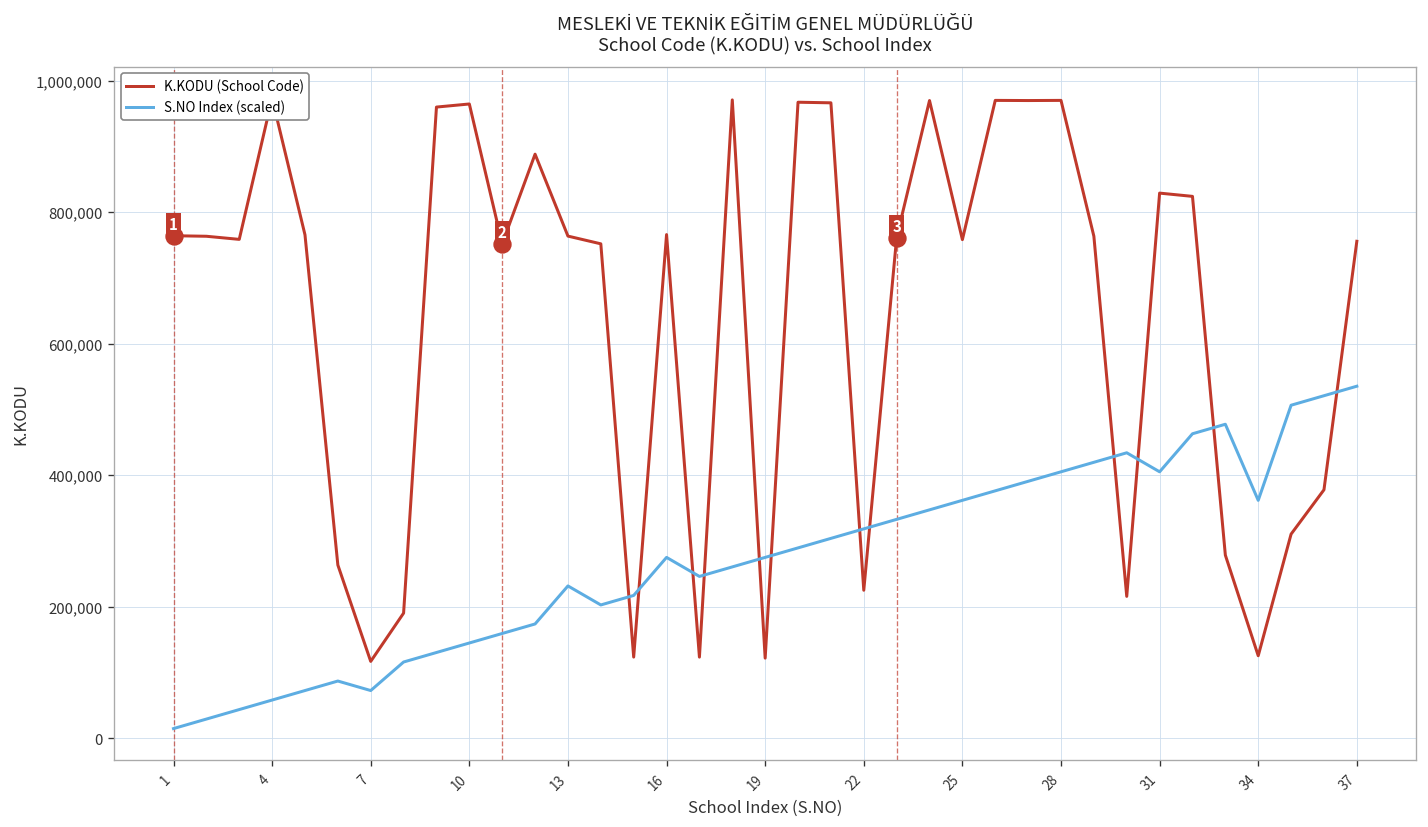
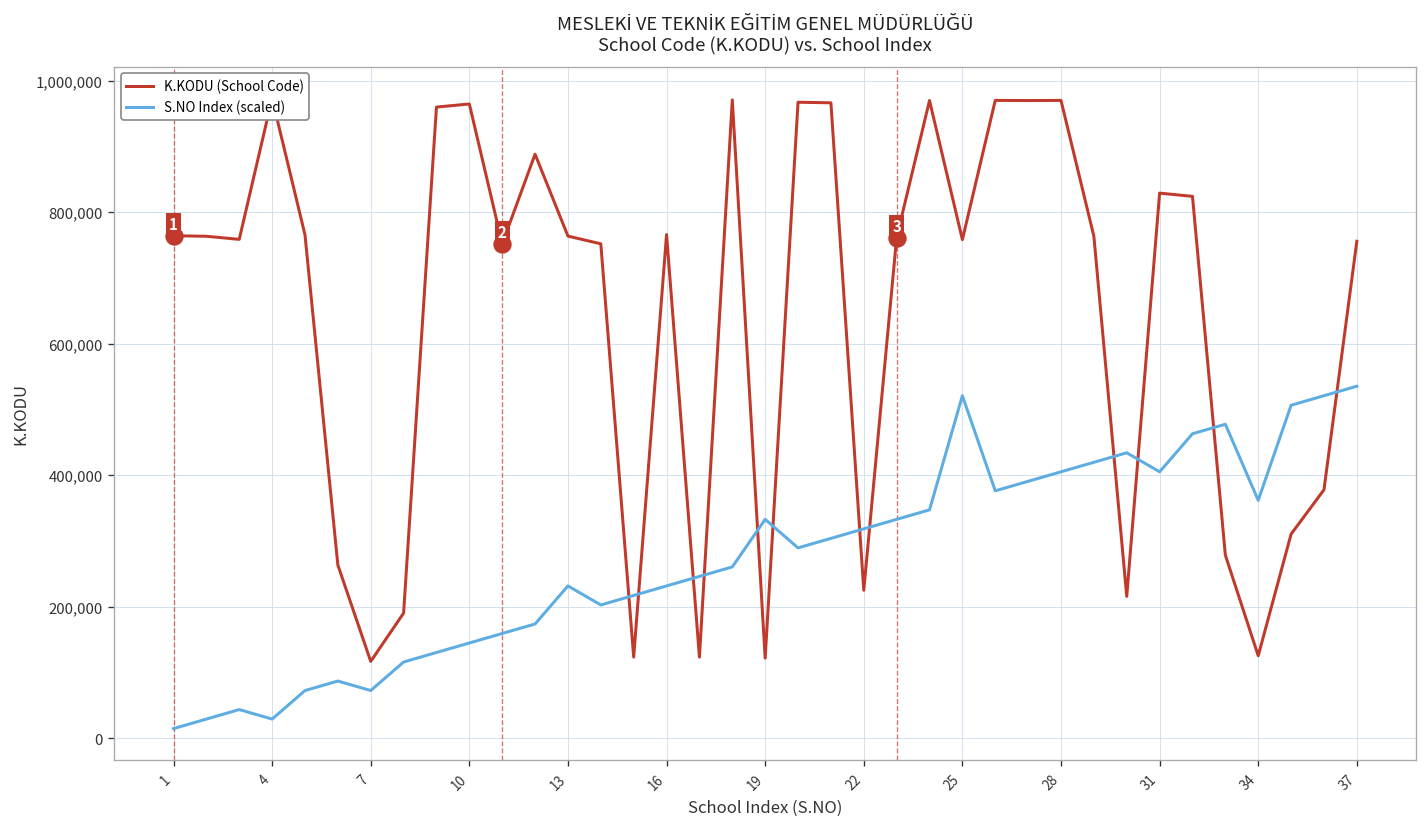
S.NO Index (scaled), 4: 60,000 -> 30,000
S.NO Index (scaled), 16: 270,000 -> 230,000
S.NO Index (scaled), 19: 270,000 -> 330,000
S.NO Index (scaled), 25: 360,000 -> 520,000
